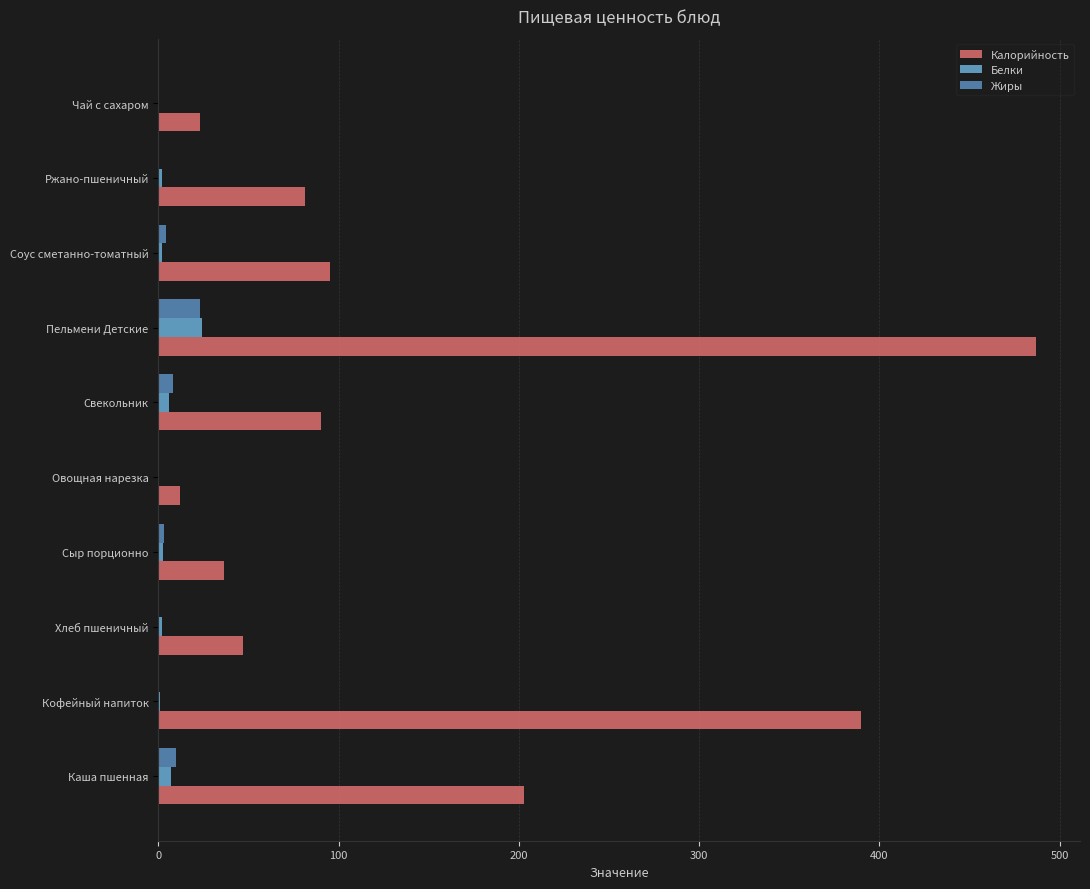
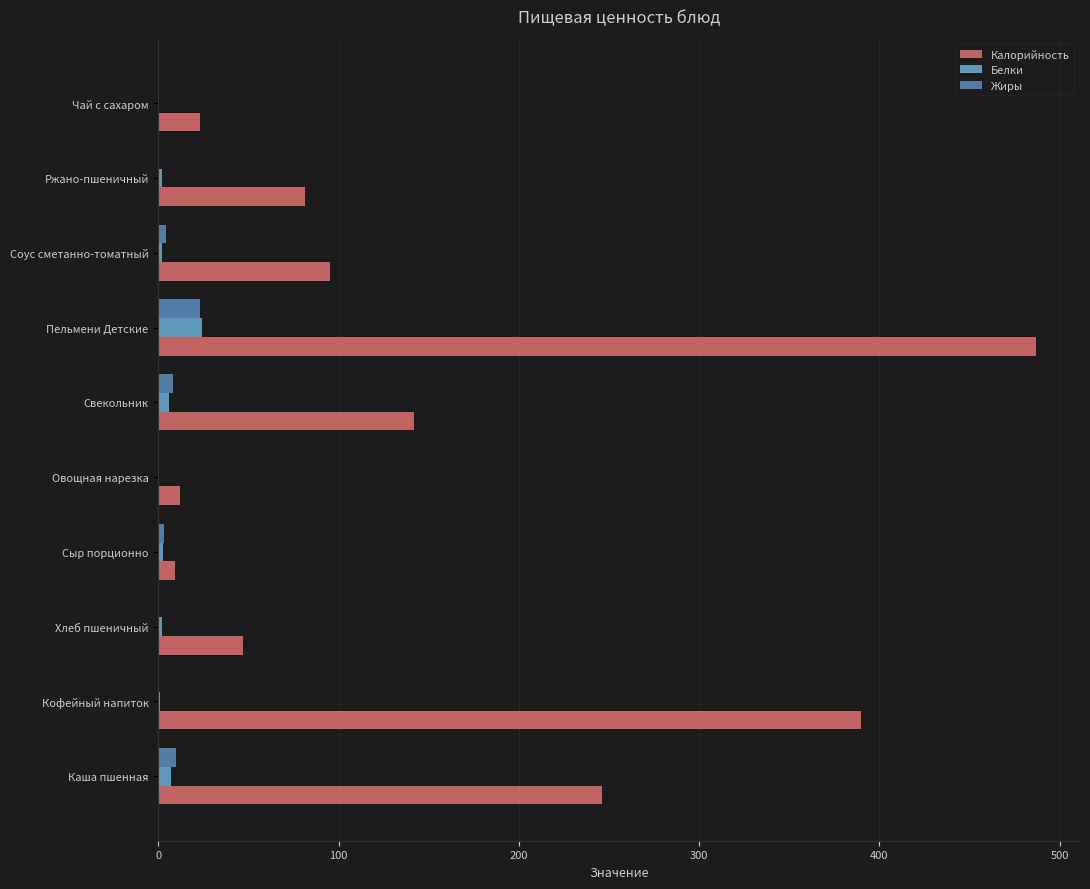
Калорийность, Свекольник: 90 -> 142
Калорийность, Сыр порционно: 36 -> 9
Калорийность, Каша пшенная: 203 -> 246
